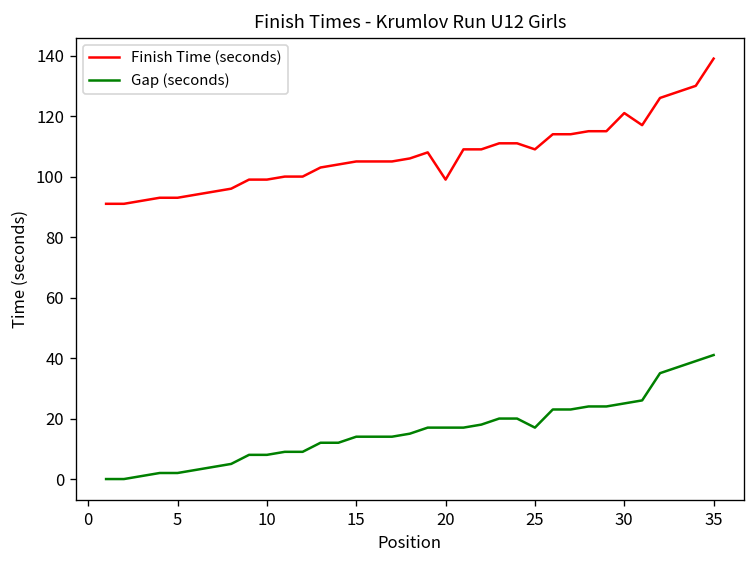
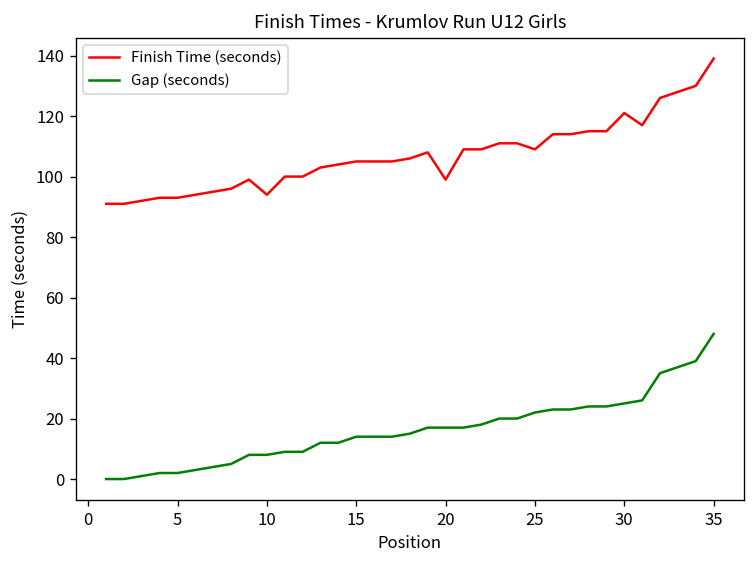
Finish Time (seconds), 10: 99 -> 94
Gap (seconds), 25: 17 -> 22
Gap (seconds), 35: 41 -> 48
